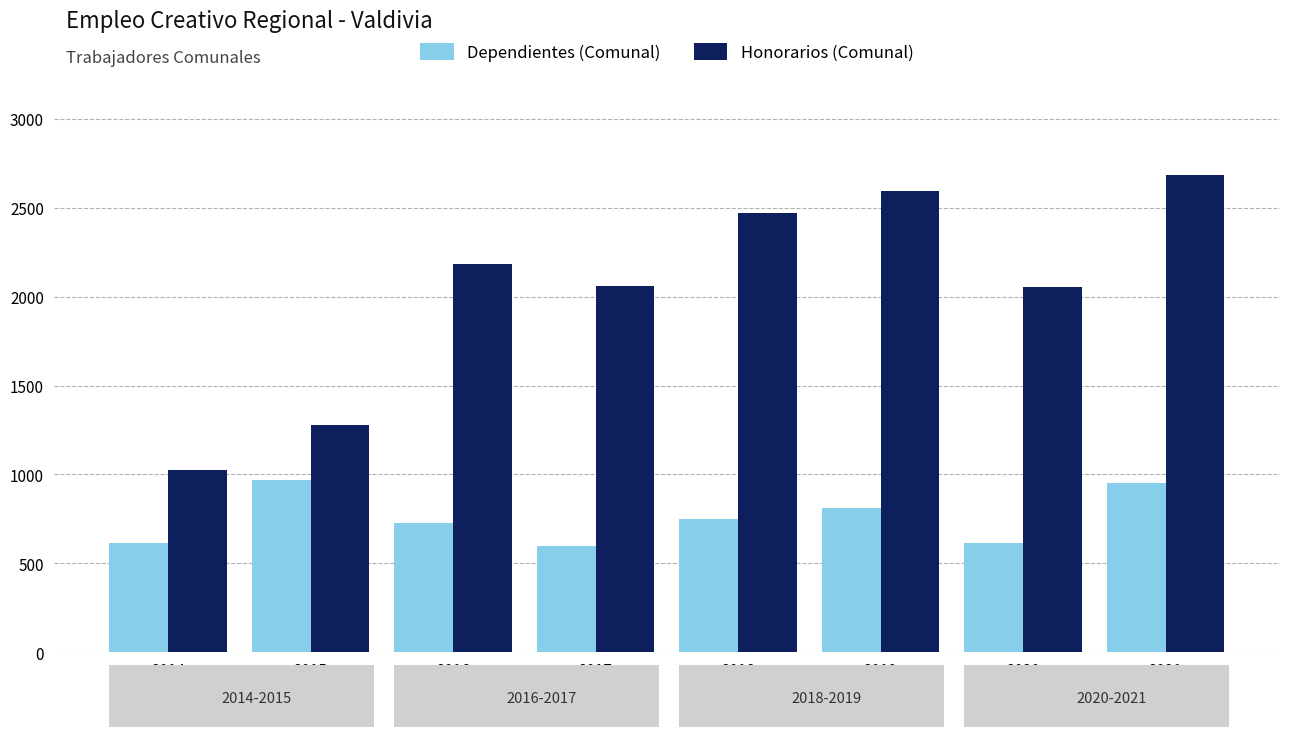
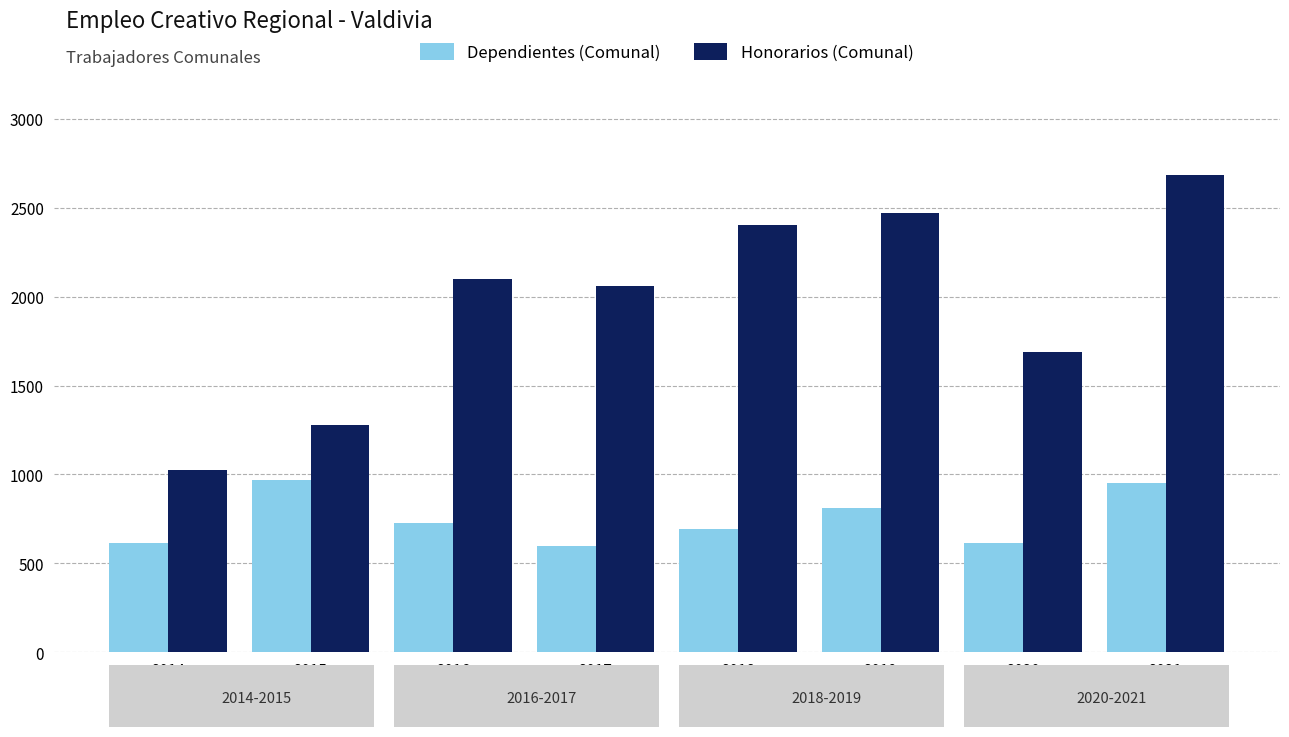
Honorarios (Comunal), 2016: 2180 -> 2100
Dependientes (Comunal), 2018: 750 -> 700
Honorarios (Comunal), 2018: 2470 -> 2400
Honorarios (Comunal), 2019: 2590 -> 2470
Honorarios (Comunal), 2020: 2060 -> 1690
